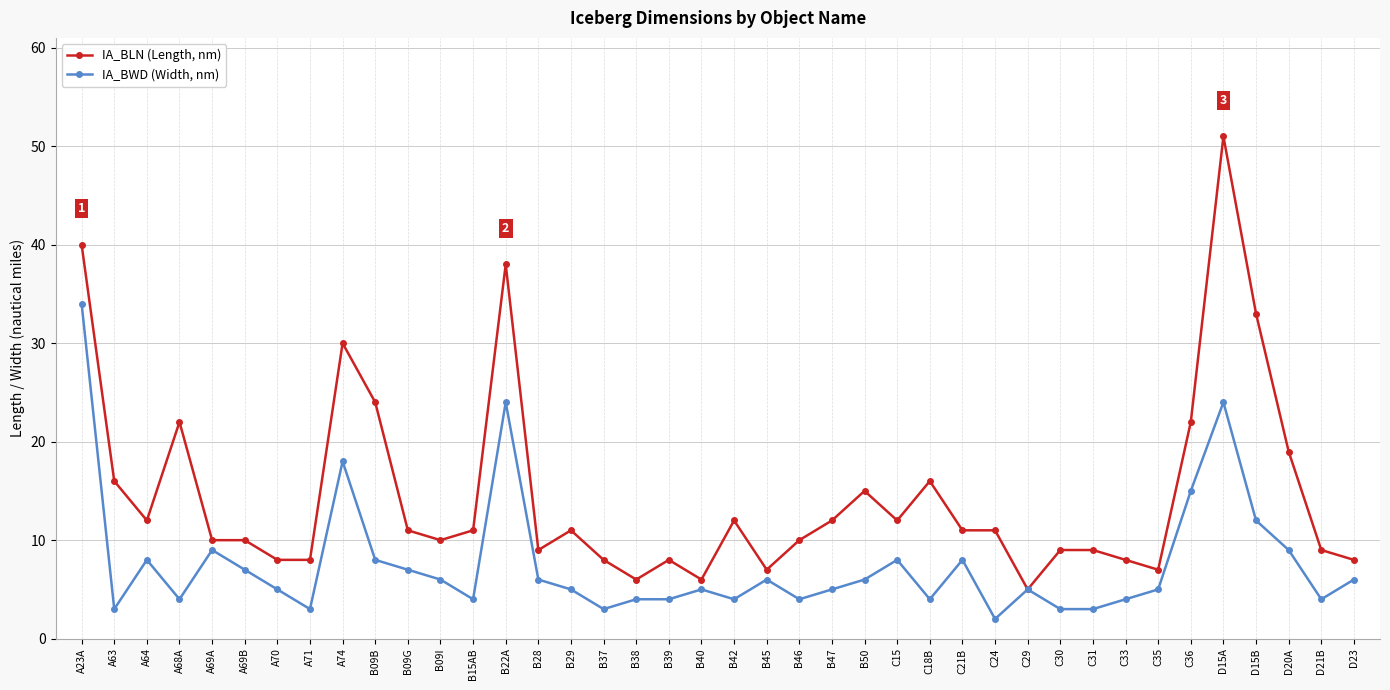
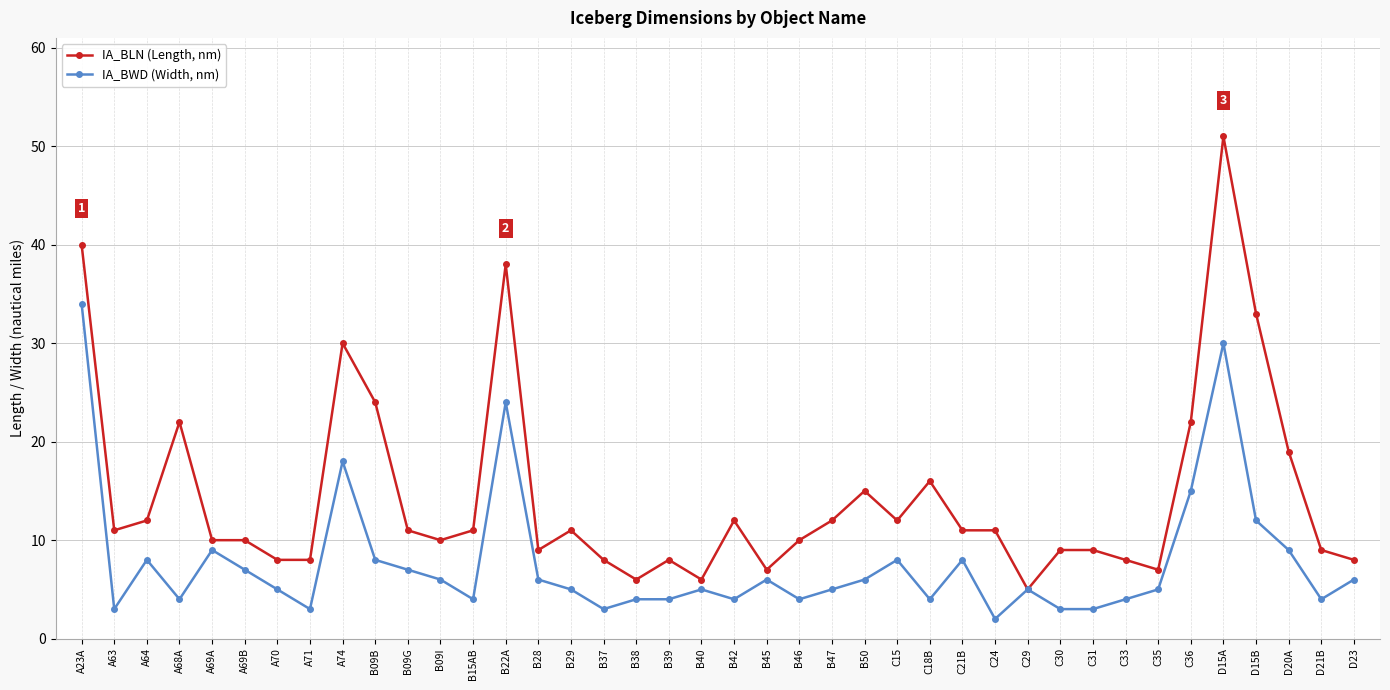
IA_BLN (Length, nm), A63: 16 -> 11
IA_BWD (Width, nm), D15A: 24 -> 30
